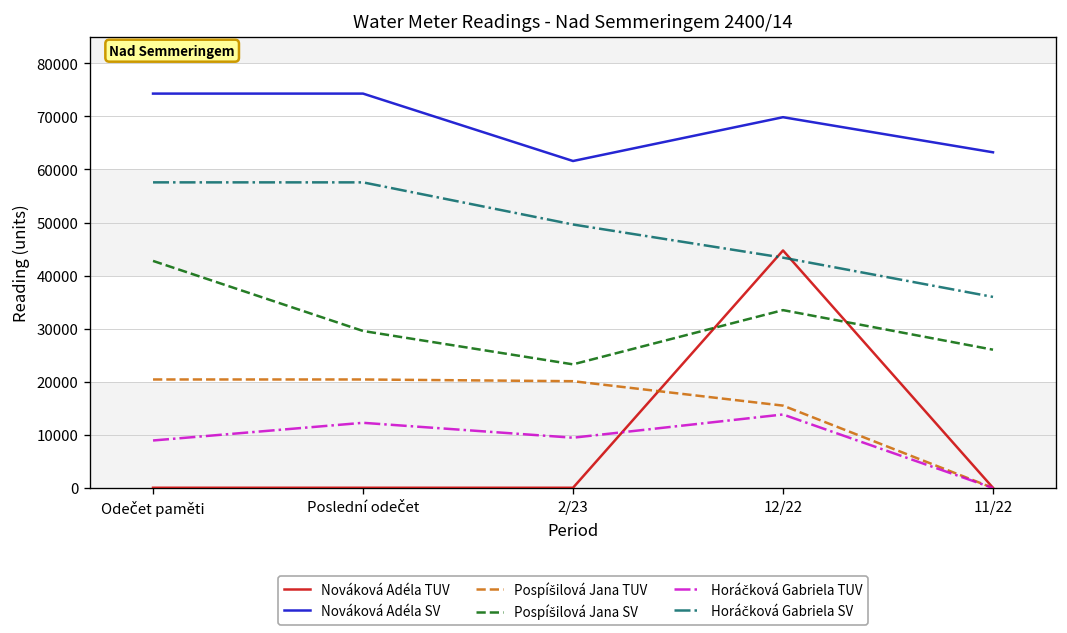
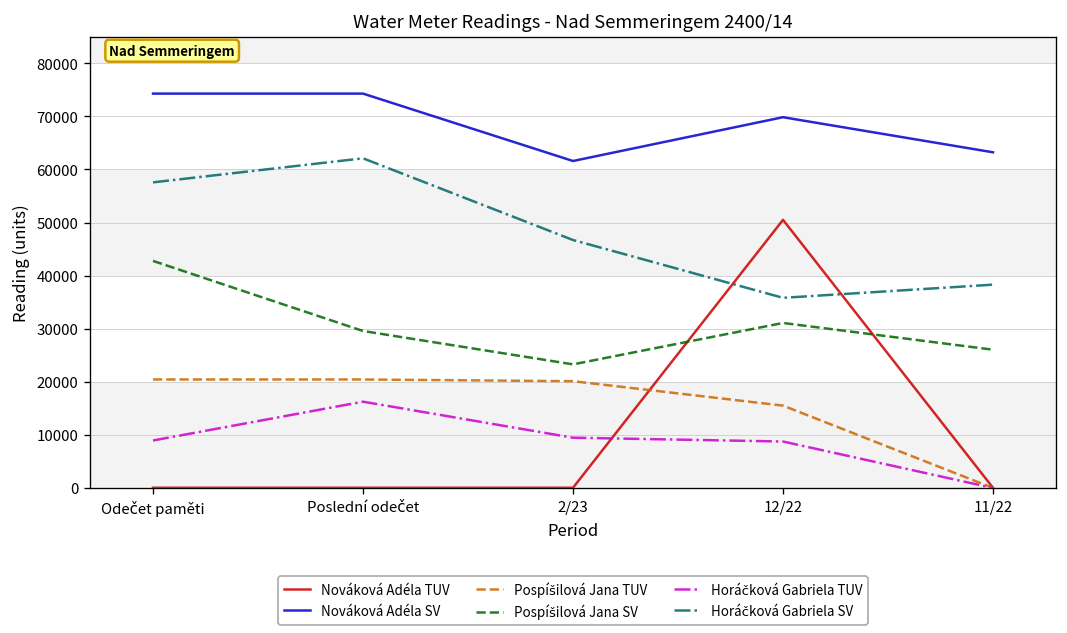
Horáčková Gabriela TUV, Poslední odečet: 12000 -> 16000
Horáčková Gabriela SV, Poslední odečet: 58000 -> 62000
Horáčková Gabriela SV, 2/23: 50000 -> 47000
Nováková Adéla TUV, 12/22: 45000 -> 51000
Pospíšilová Jana SV, 12/22: 34000 -> 31000
Horáčková Gabriela TUV, 12/22: 14000 -> 9000
Horáčková Gabriela SV, 12/22: 43000 -> 36000
Horáčková Gabriela SV, 11/22: 36000 -> 38000
